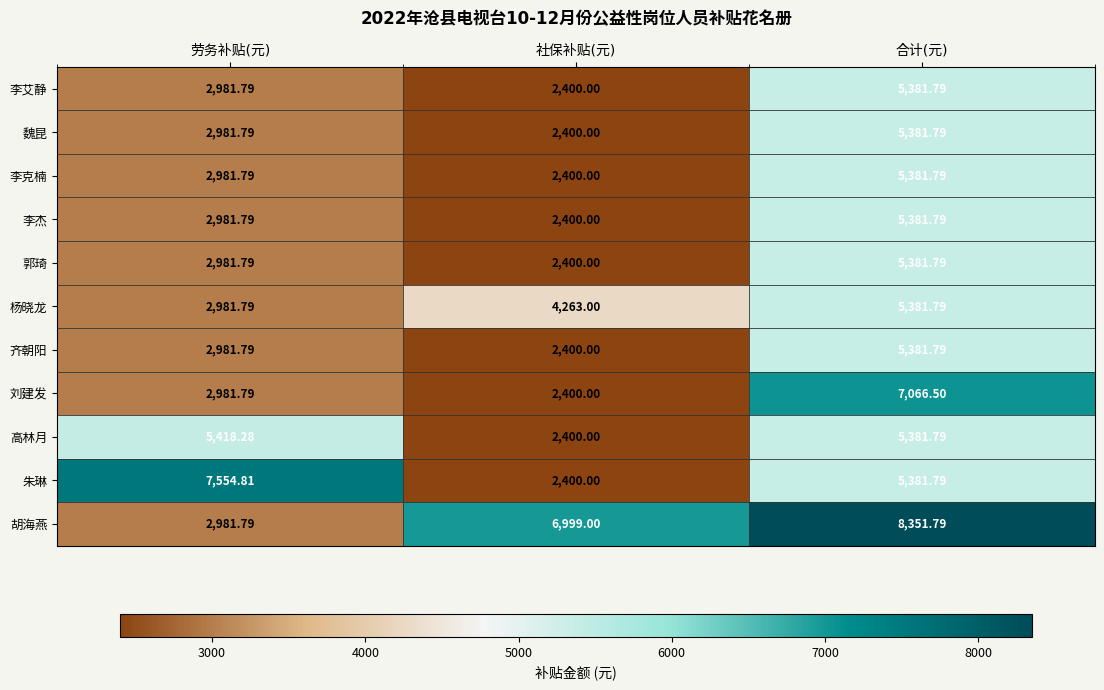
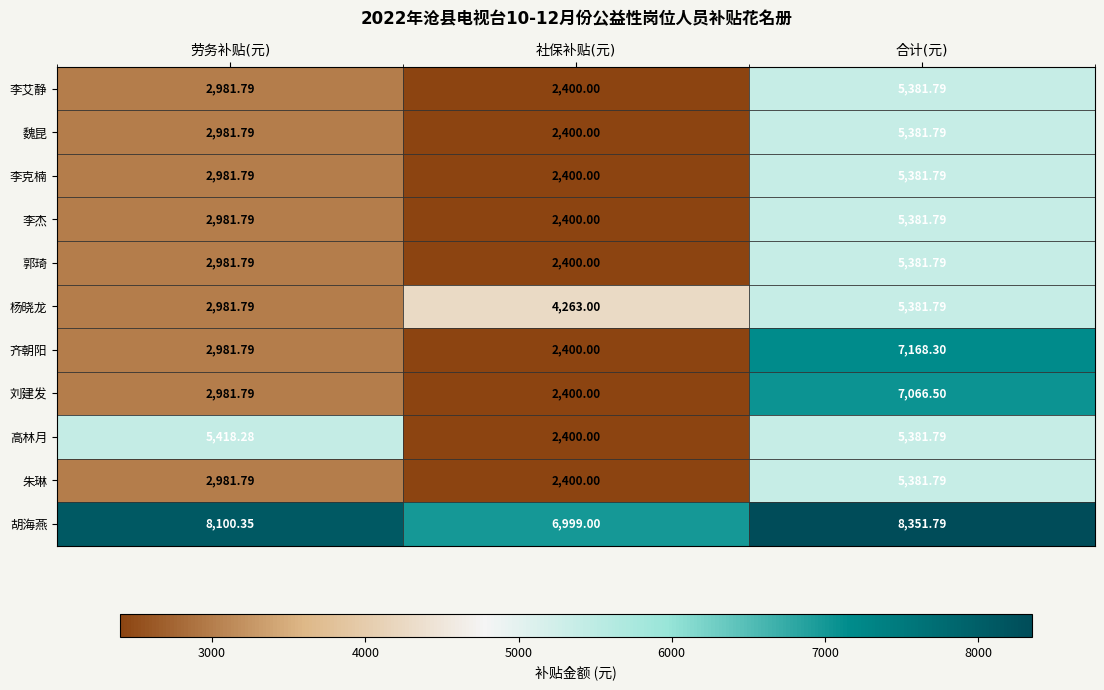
齐朝阳, 合计(元): 5,381.79 -> 7,168.30
朱琳, 劳务补贴(元): 7,554.81 -> 2,981.79
胡海燕, 劳务补贴(元): 2,981.79 -> 8,100.35
